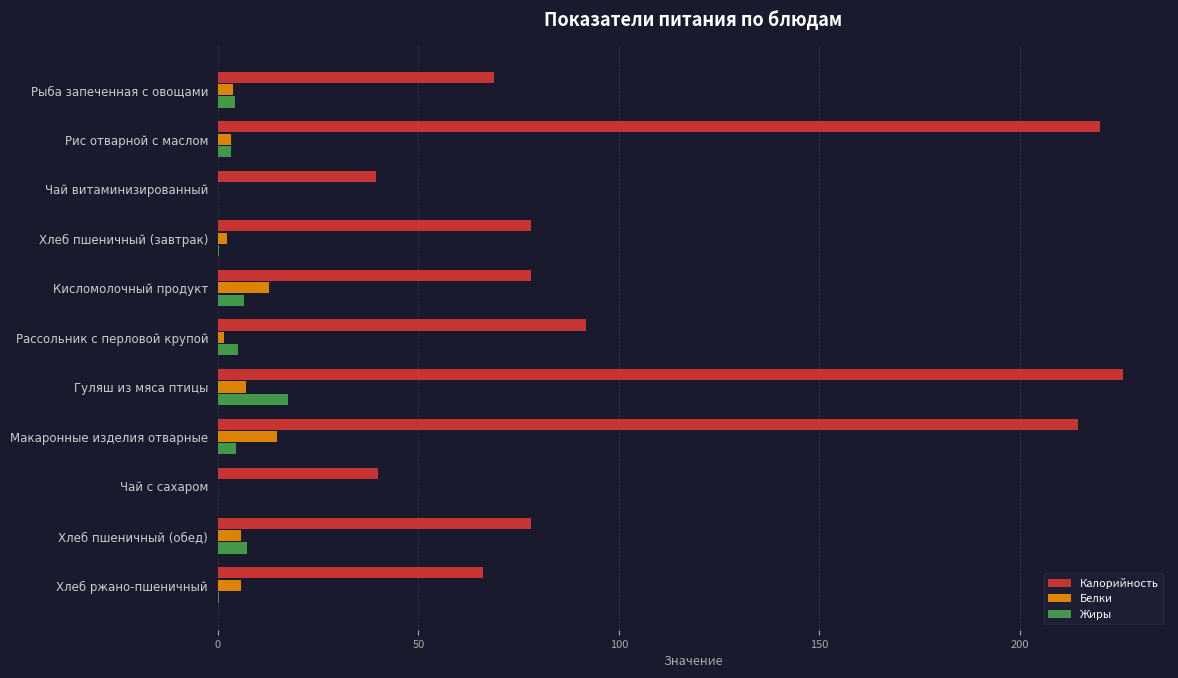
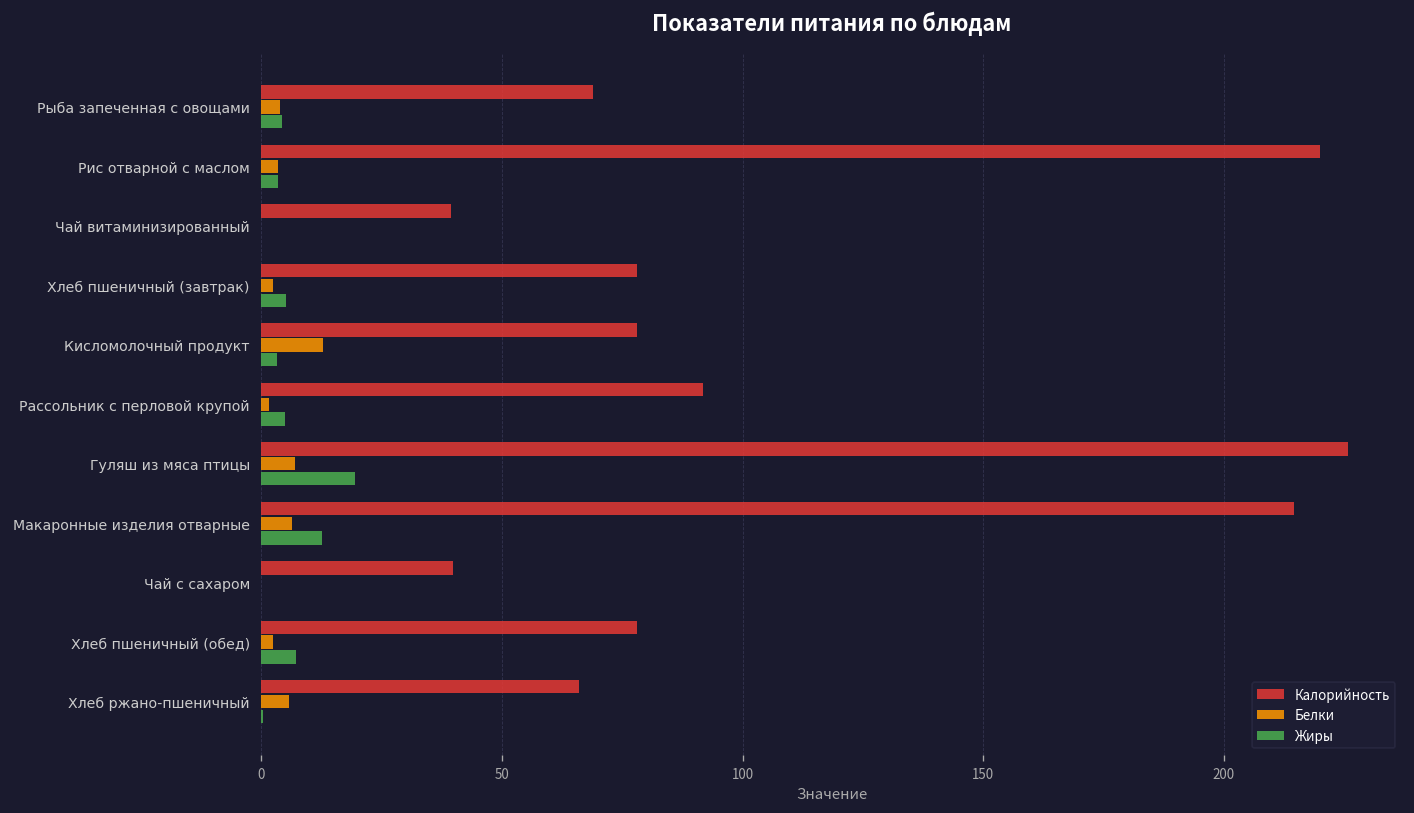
Жиры, Хлеб пшеничный (завтрак): 0 -> 5
Жиры, Кисломолочный продукт: 7 -> 3
Жиры, Гуляш из мяса птицы: 17 -> 19
Белки, Макаронные изделия отварные: 15 -> 6
Жиры, Макаронные изделия отварные: 5 -> 13
Белки, Хлеб пшеничный (обед): 6 -> 2
